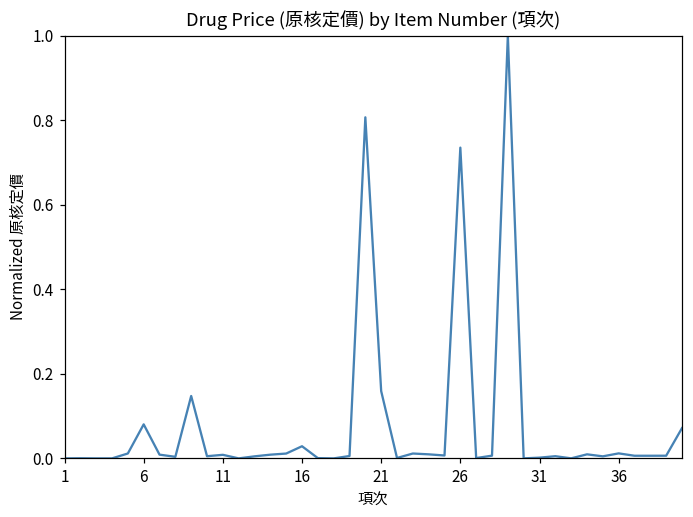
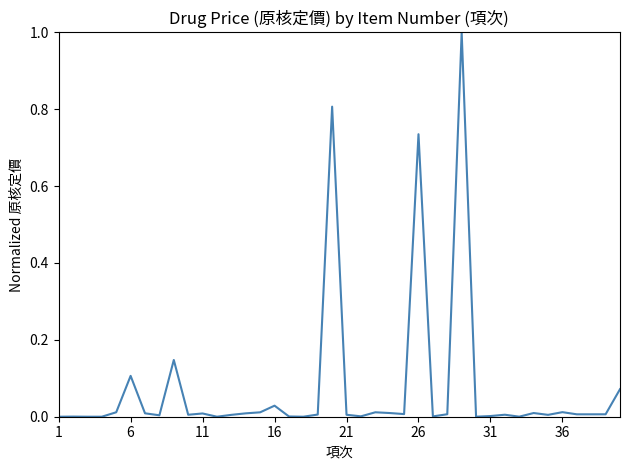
6: 0.08 -> 0.11
21: 0.16 -> 0.01
